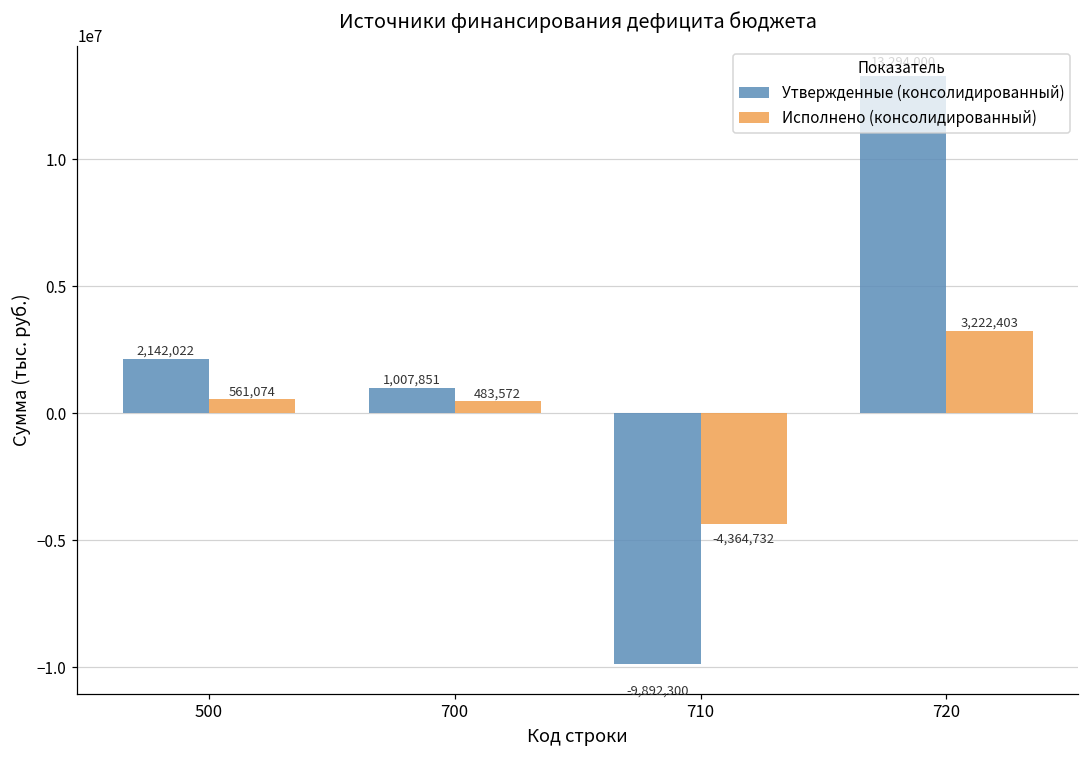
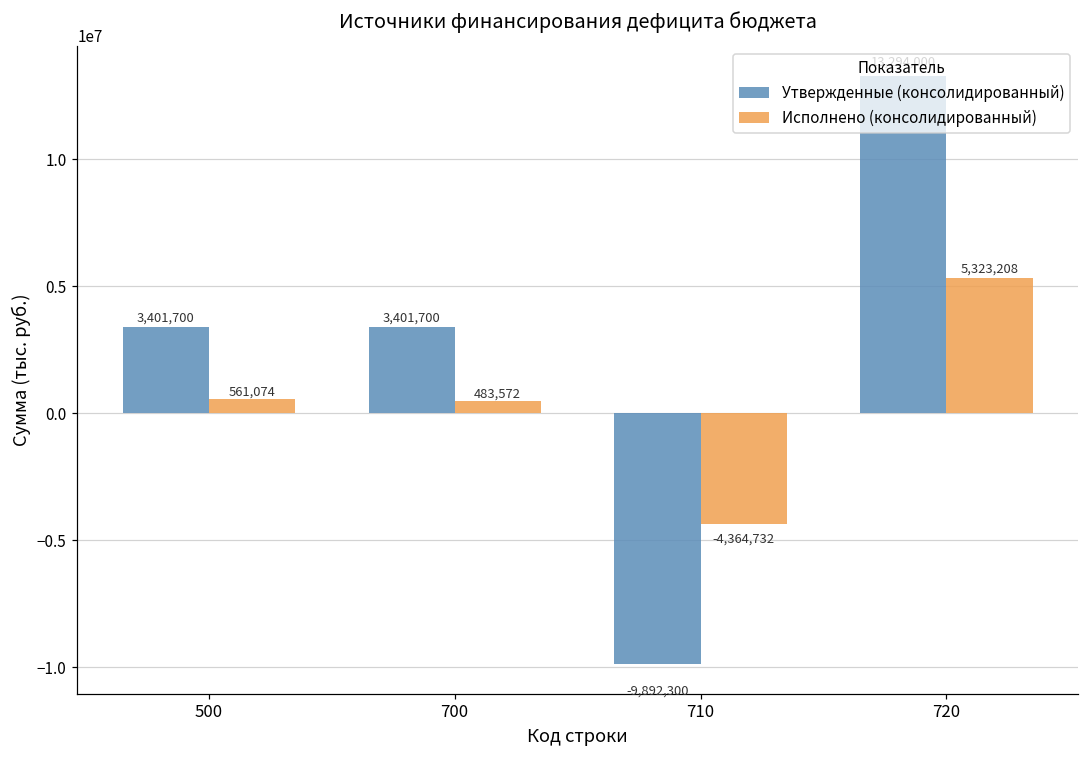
Утвержденные (консолидированный), 500: 2,142,022 -> 3,401,700
Утвержденные (консолидированный), 700: 1,007,851 -> 3,401,700
Исполнено (консолидированный), 720: 3,222,403 -> 5,323,208
